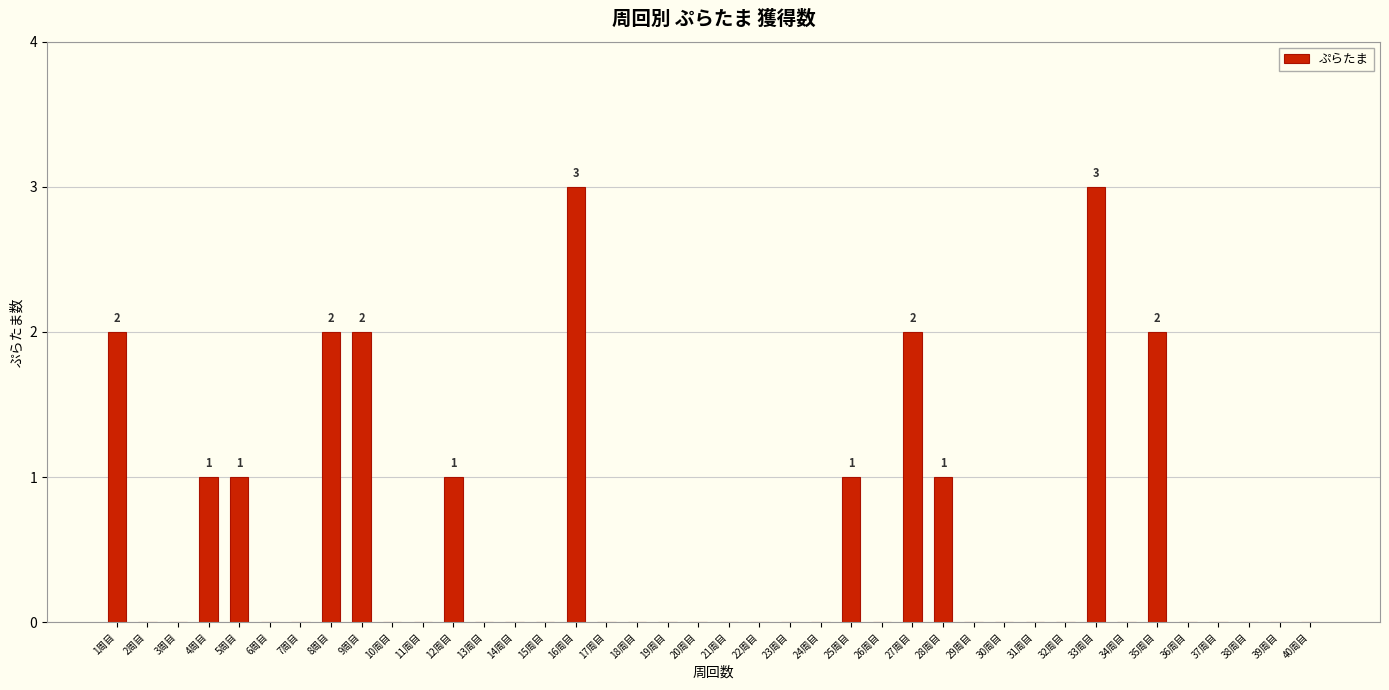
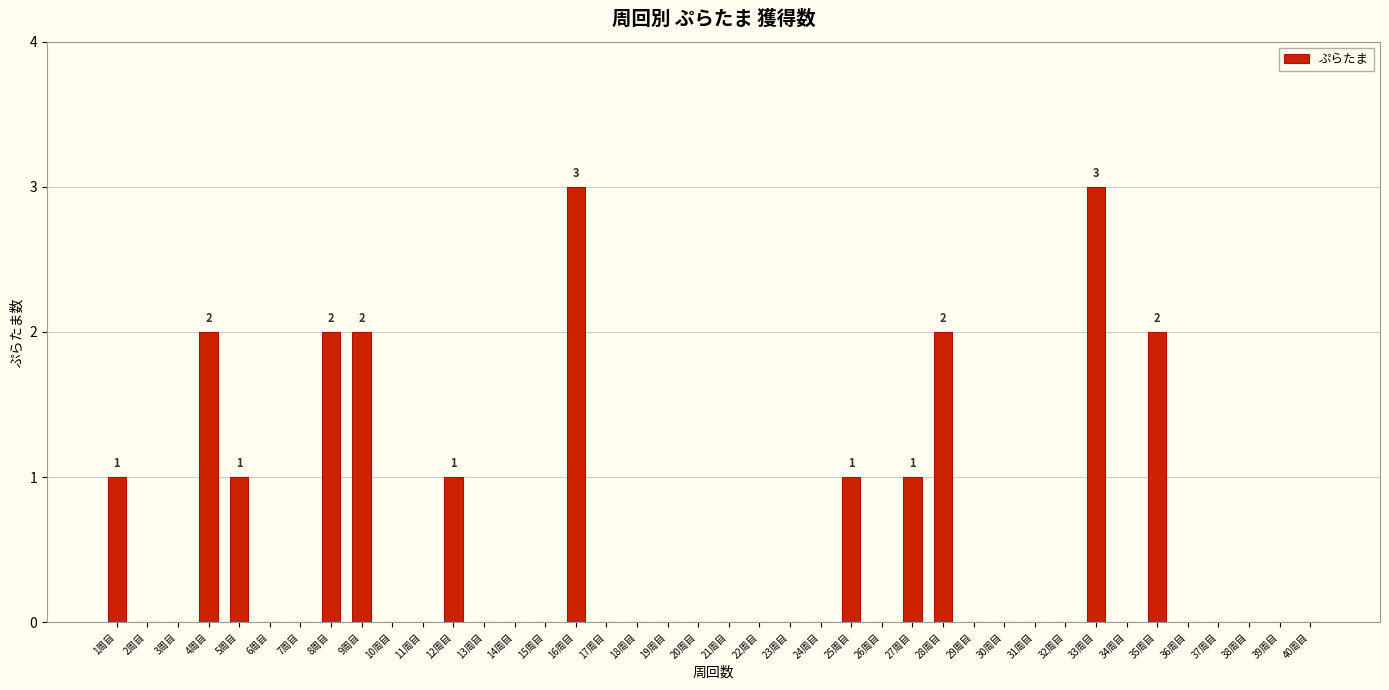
1周目: 2 -> 1
4周目: 1 -> 2
27周目: 2 -> 1
28周目: 1 -> 2
